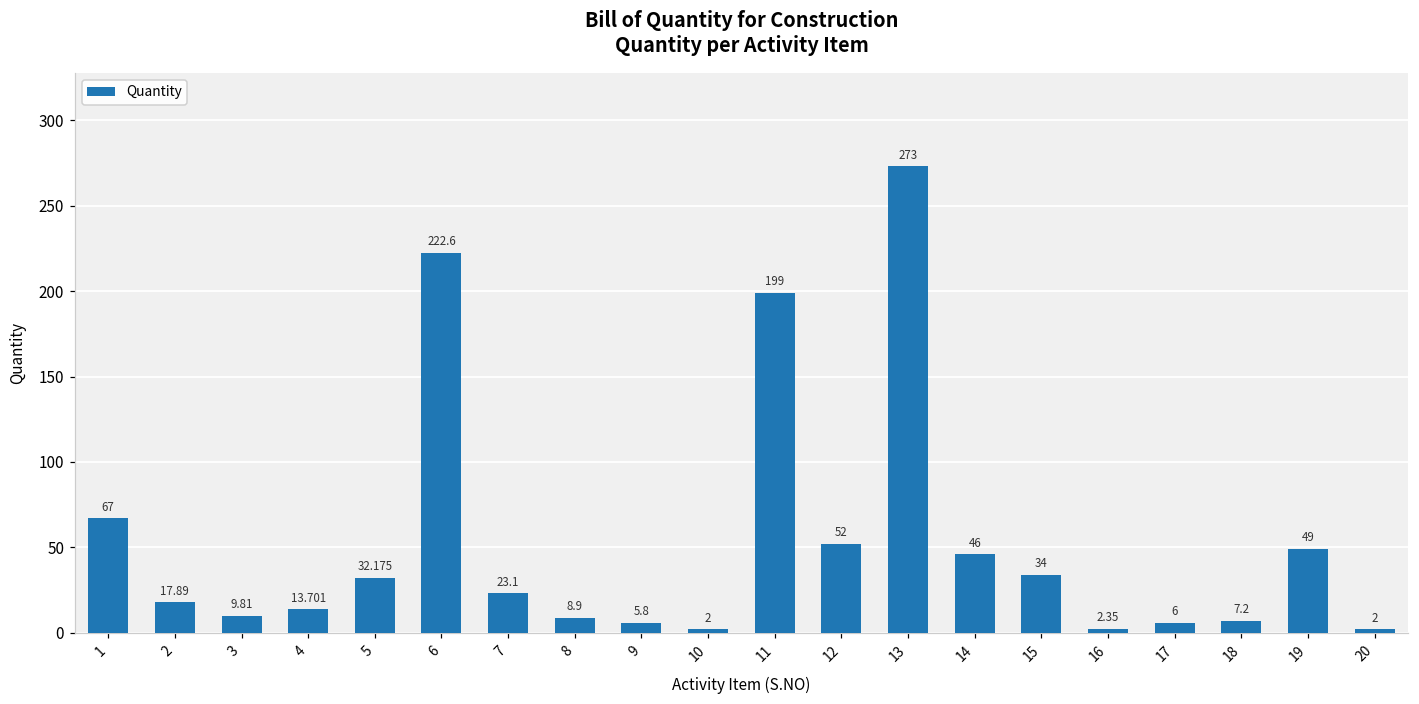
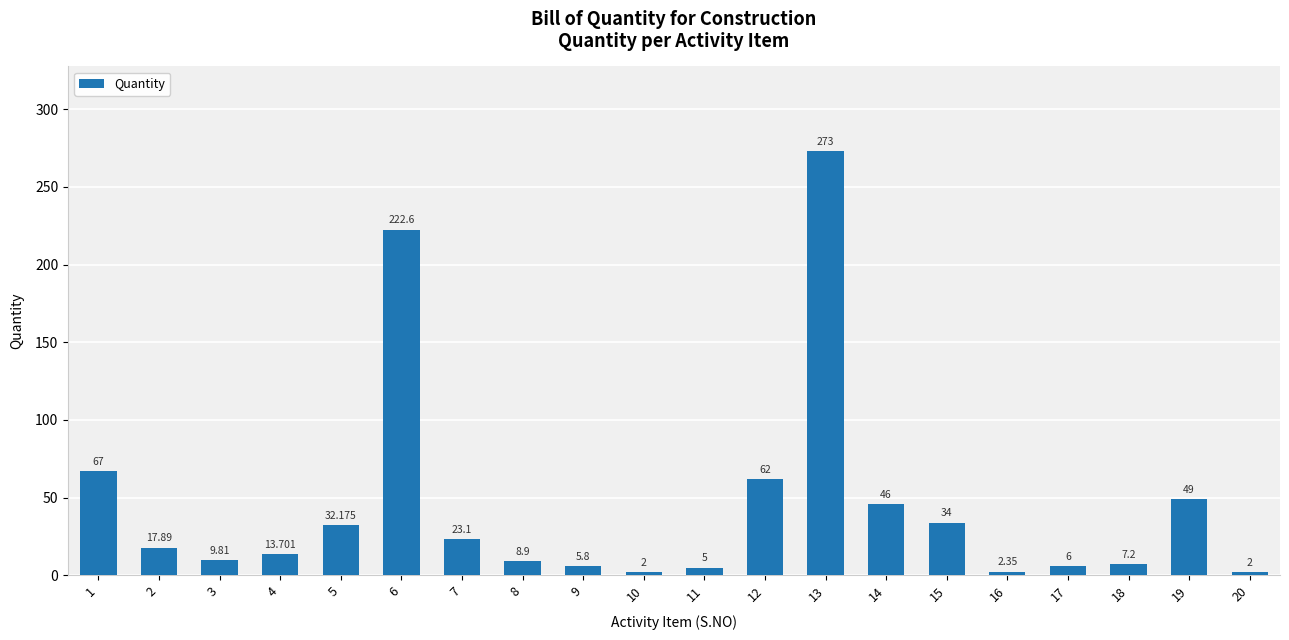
11: 199 -> 5
12: 52 -> 62
